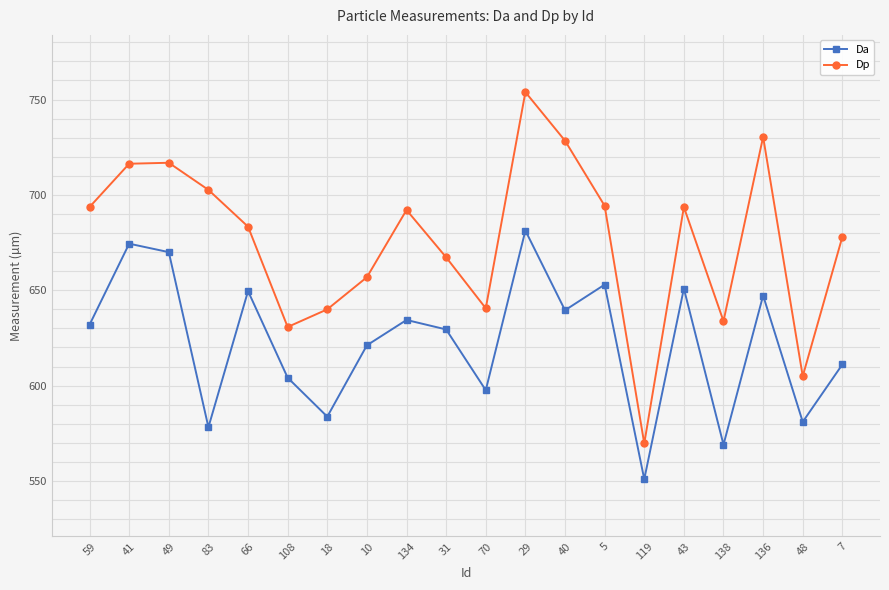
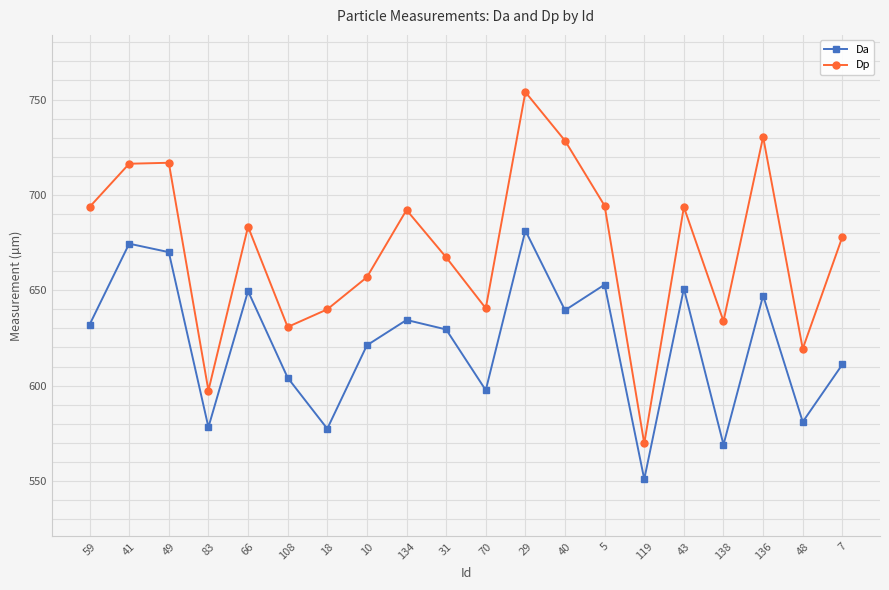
Dp, 83: 703 -> 597
Da, 18: 584 -> 577
Dp, 48: 605 -> 619
